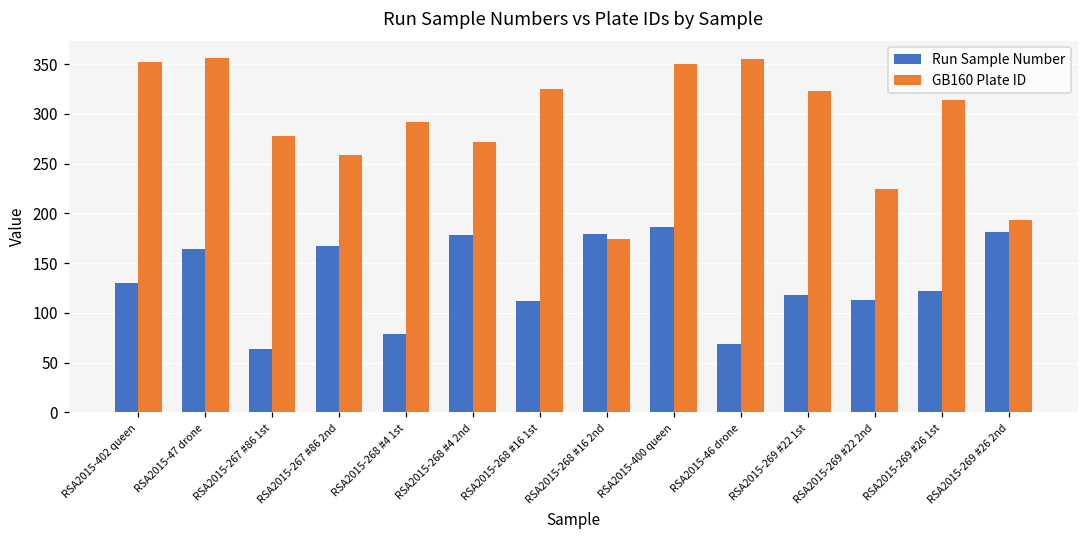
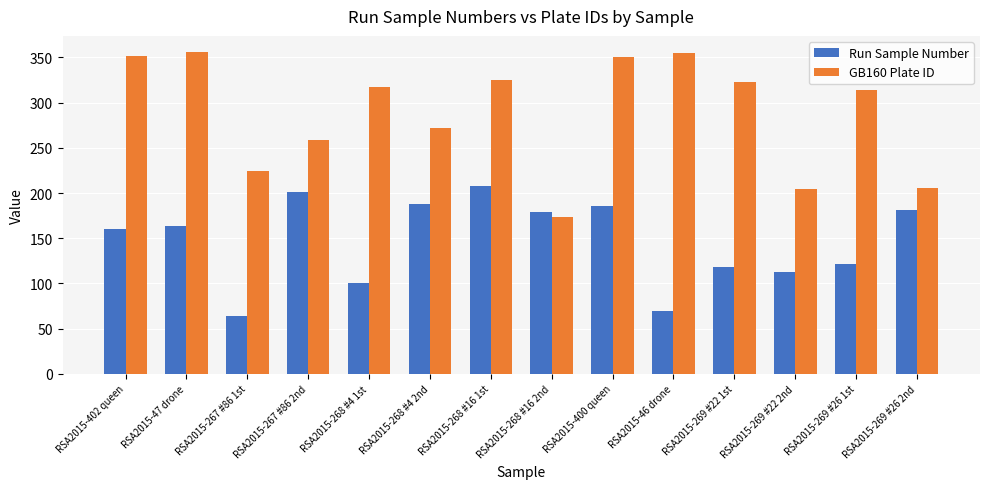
Run Sample Number, RSA2015-402 queen: 130 -> 160
GB160 Plate ID, RSA2015-267 #86 1st: 280 -> 220
Run Sample Number, RSA2015-267 #86 2nd: 170 -> 200
Run Sample Number, RSA2015-268 #4 1st: 80 -> 100
GB160 Plate ID, RSA2015-268 #4 1st: 290 -> 320
Run Sample Number, RSA2015-268 #4 2nd: 180 -> 190
Run Sample Number, RSA2015-268 #16 1st: 110 -> 210
GB160 Plate ID, RSA2015-269 #22 2nd: 230 -> 200
GB160 Plate ID, RSA2015-269 #26 2nd: 190 -> 210
